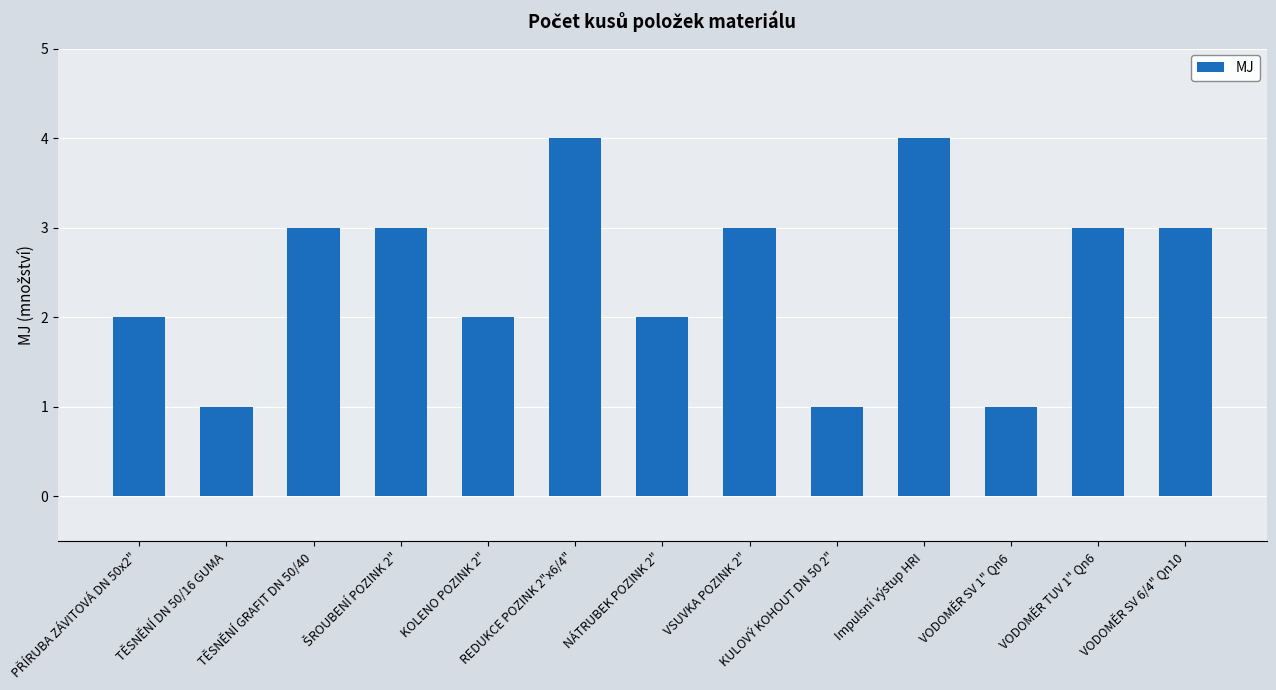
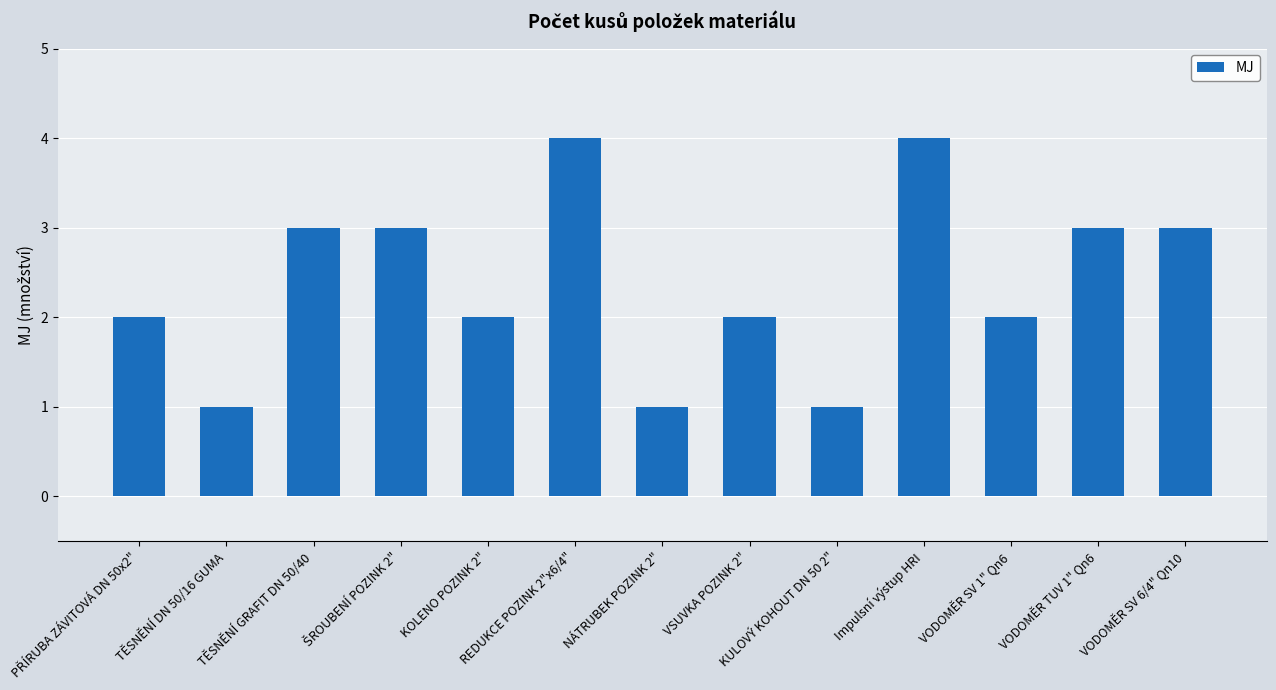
NÁTRUBEK POZINK 2": 2 -> 1
VSUVKA POZINK 2": 3 -> 2
VODOMĚR SV 1" Qn6: 1 -> 2
